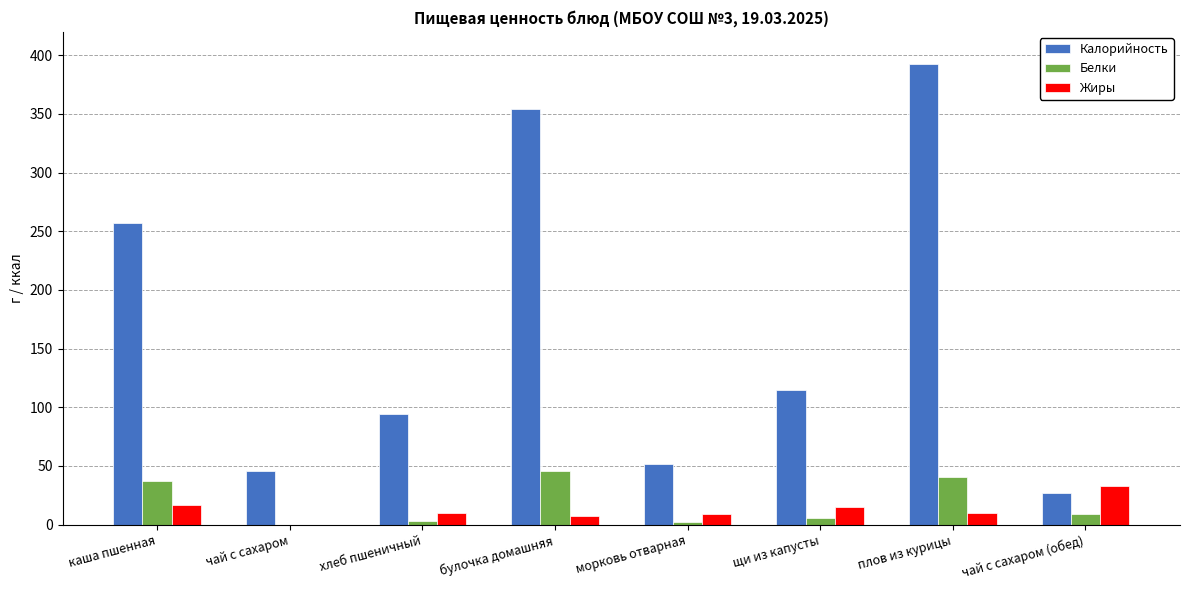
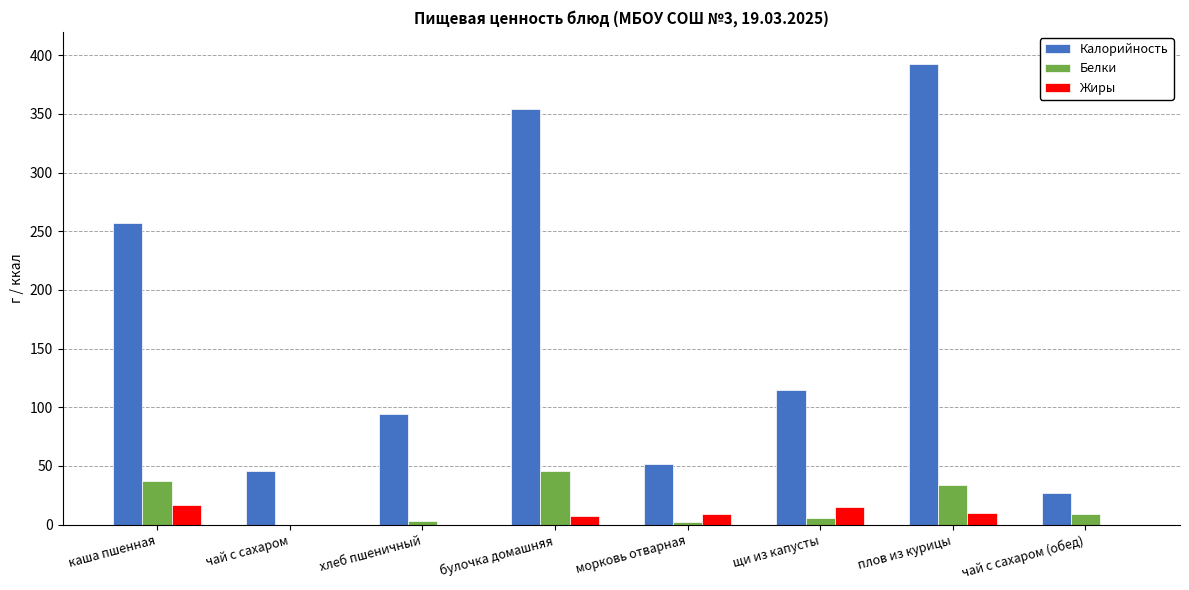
Жиры, хлеб пшеничный: 10 -> 0
Белки, плов из курицы: 41 -> 34
Жиры, чай с сахаром (обед): 33 -> 0
